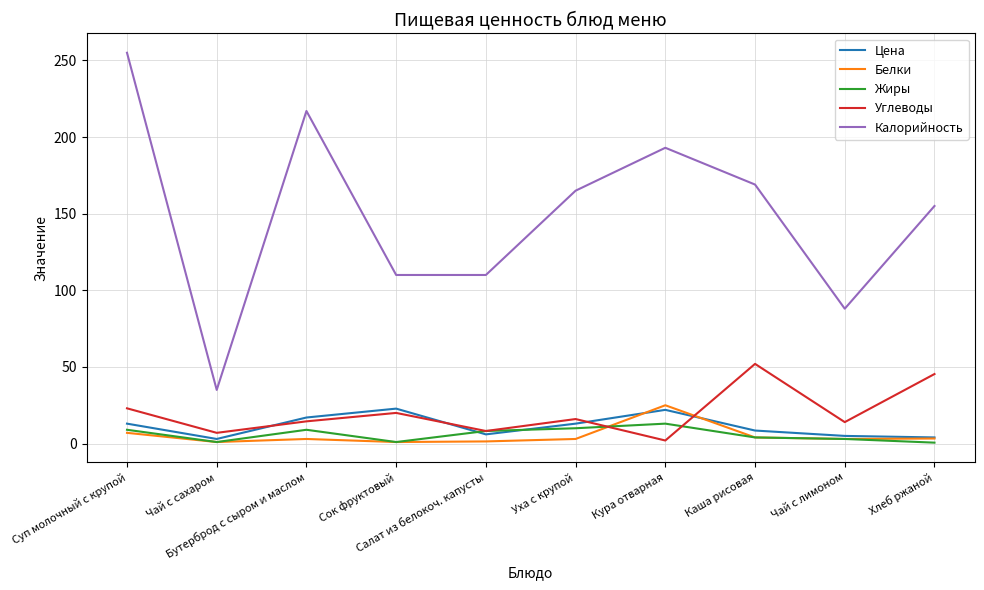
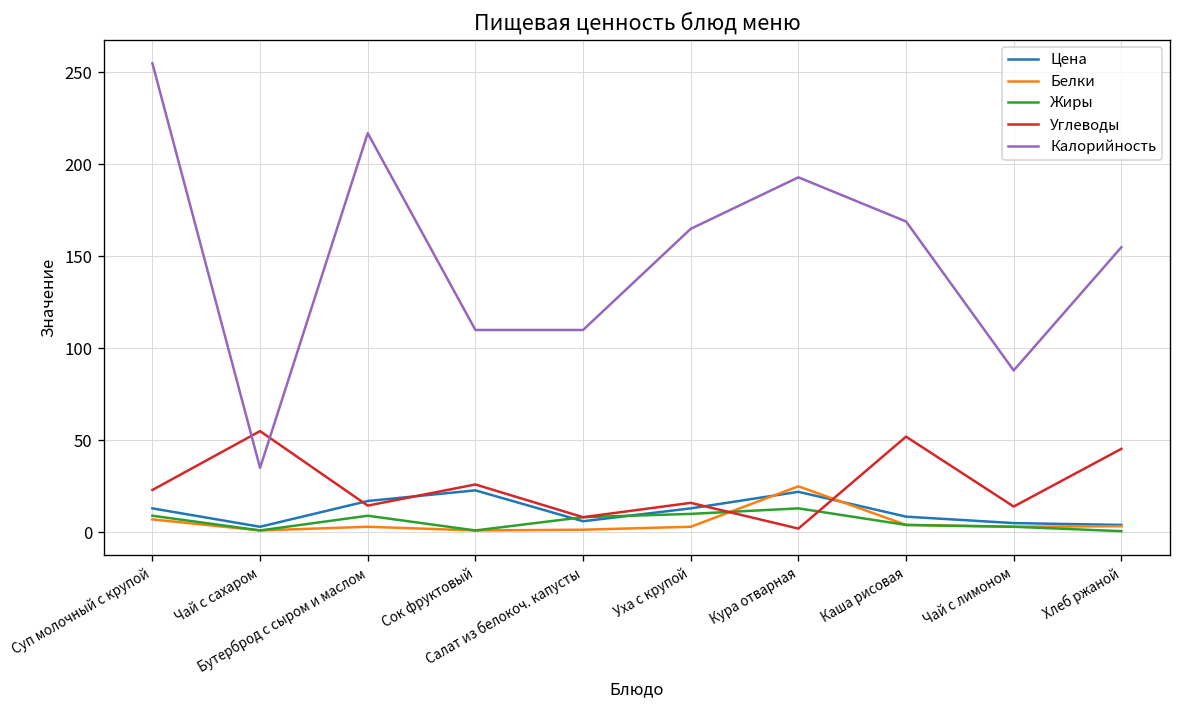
Углеводы, Чай с сахаром: 7 -> 55
Углеводы, Сок фруктовый: 20 -> 26
